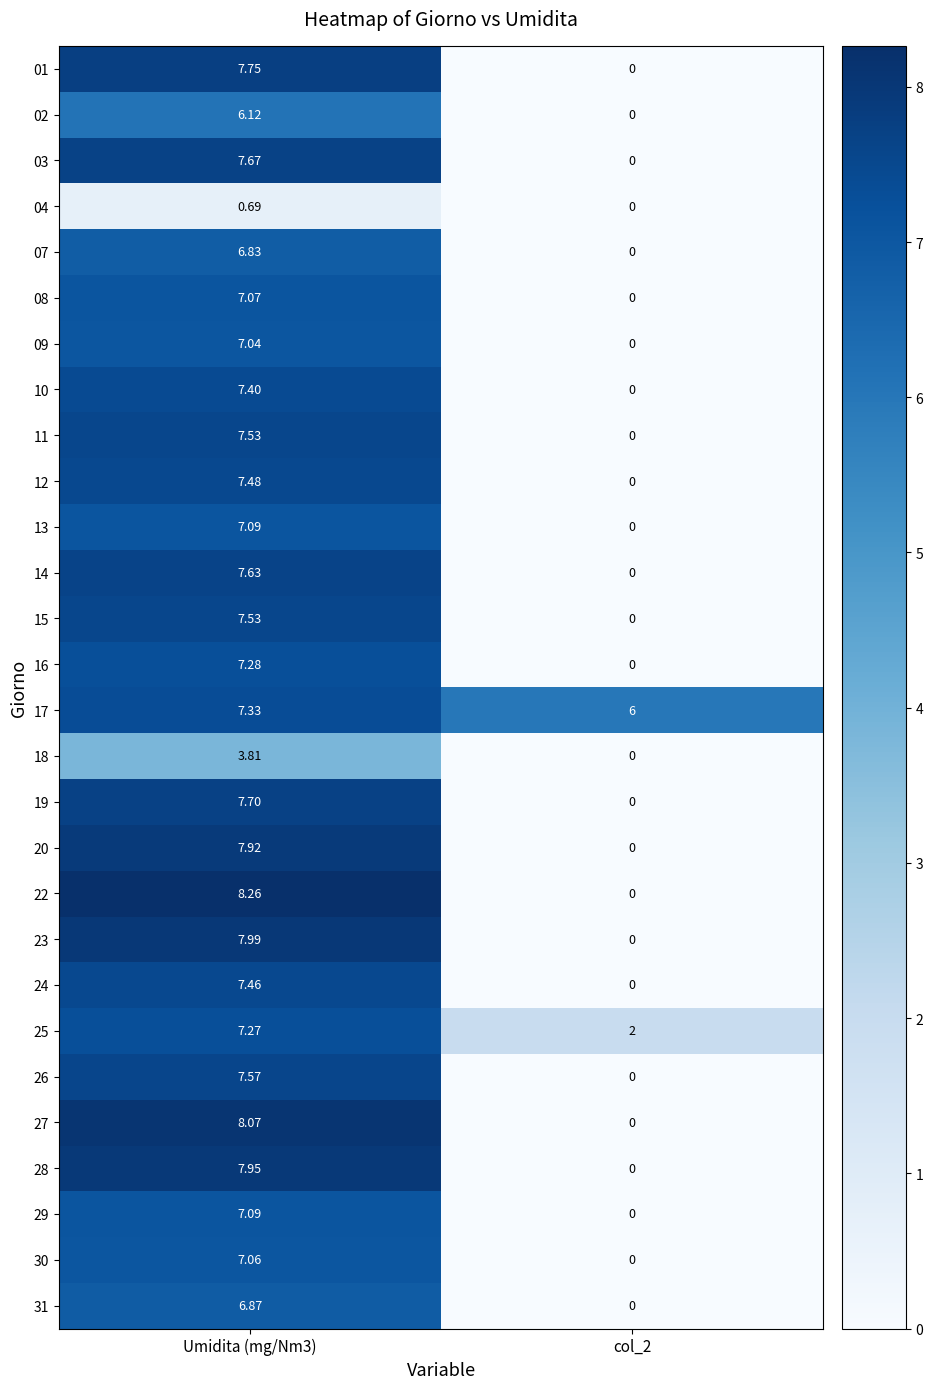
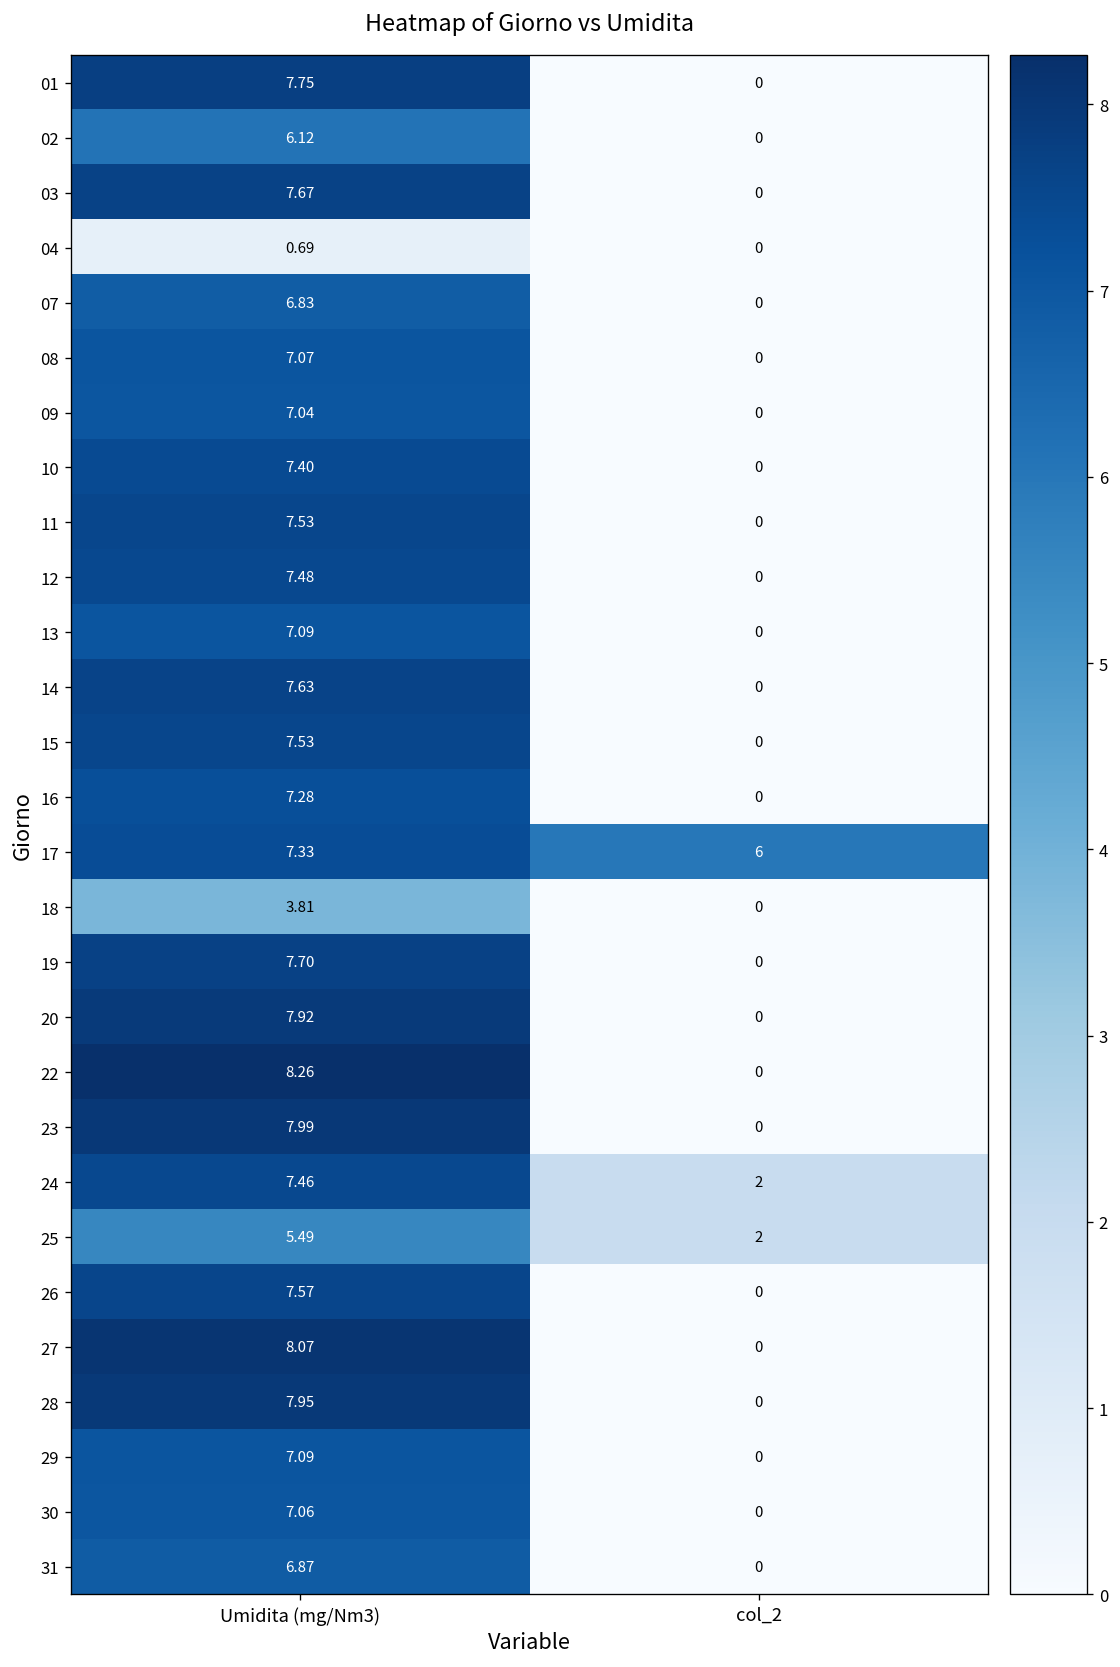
24, col_2: 0 -> 2
25, Umidita (mg/Nm3): 7.27 -> 5.49
